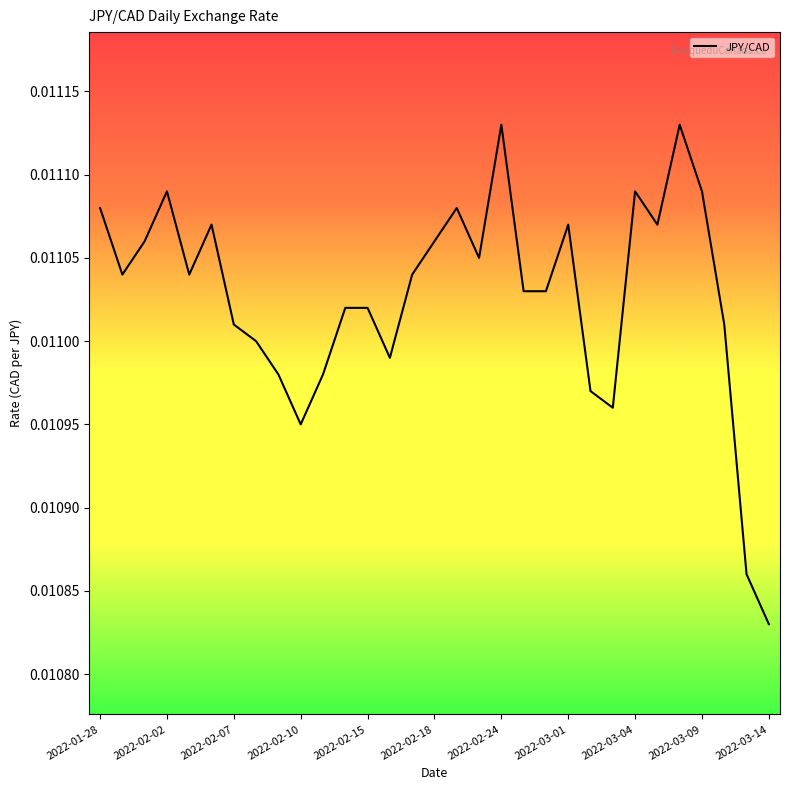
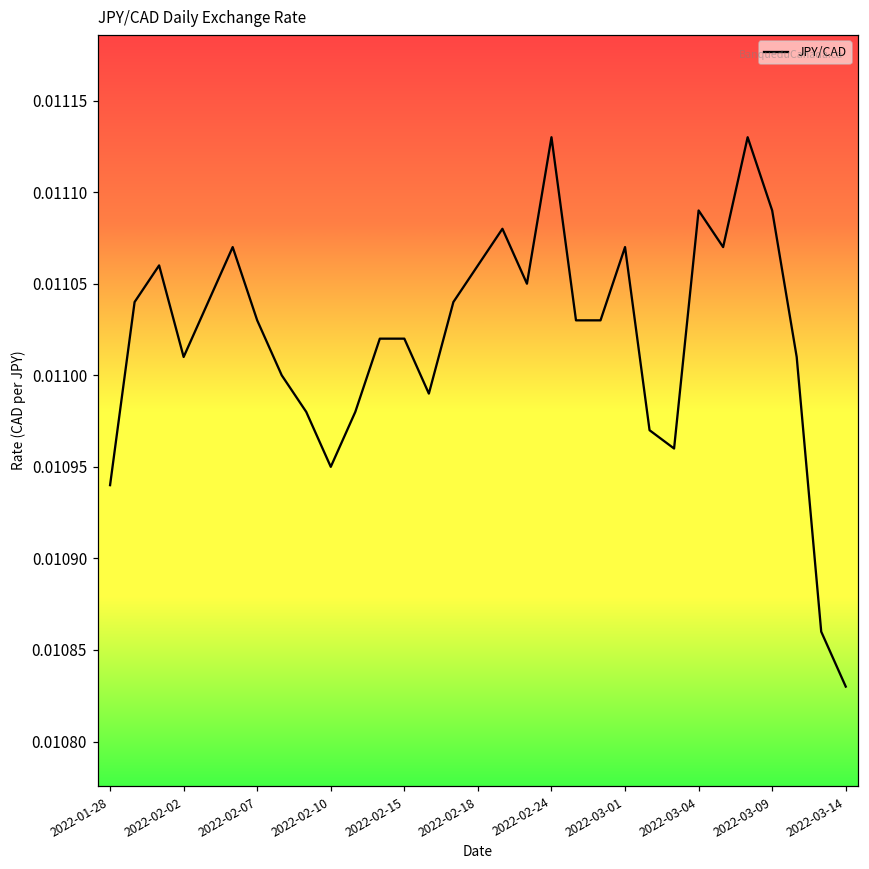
2022-01-28: 0.01108 -> 0.01094
2022-02-02: 0.01109 -> 0.01101
2022-02-07: 0.01101 -> 0.01103
